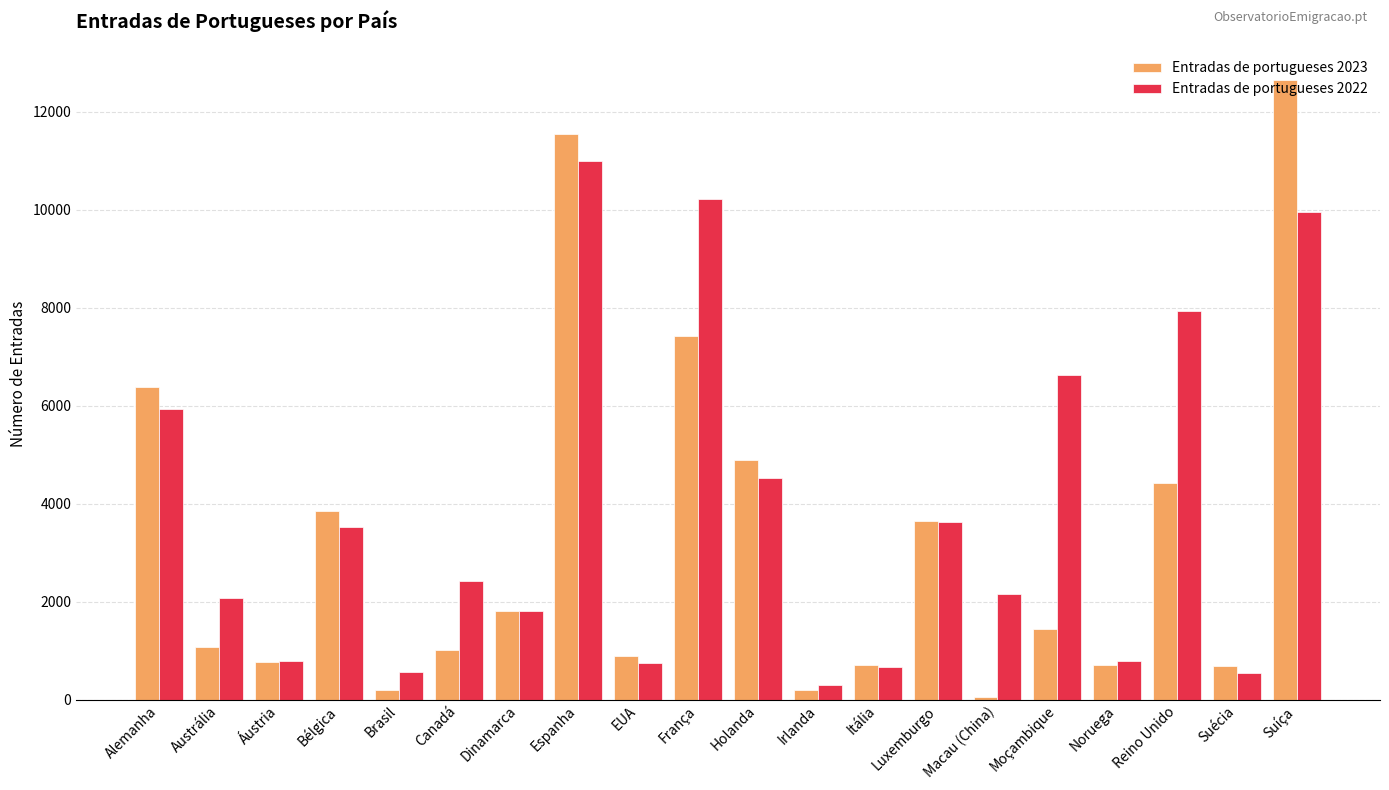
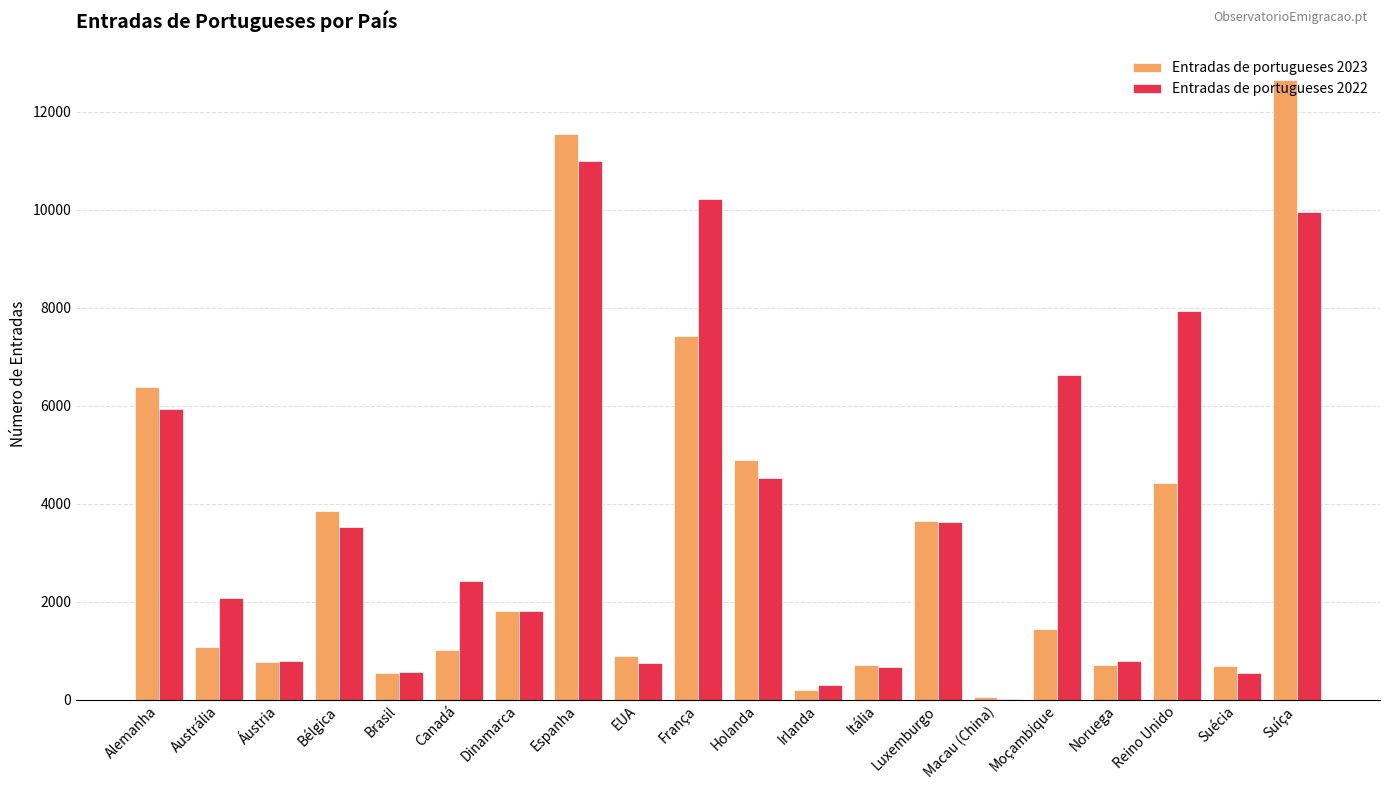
Entradas de portugueses 2023, Brasil: 200 -> 500
Entradas de portugueses 2022, Macau (China): 2100 -> 0
